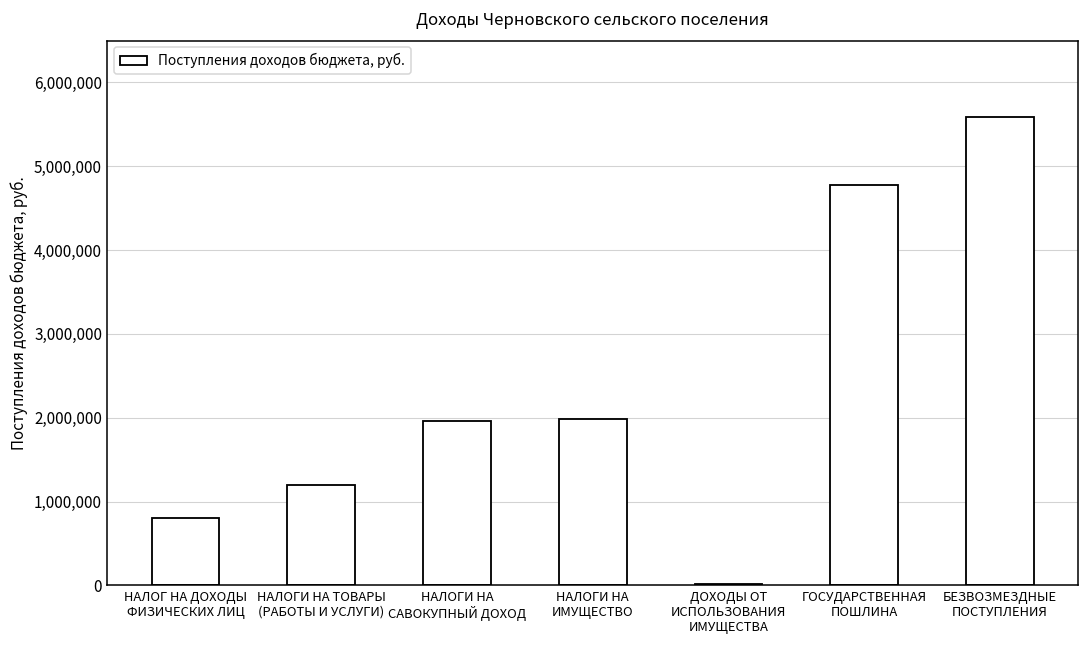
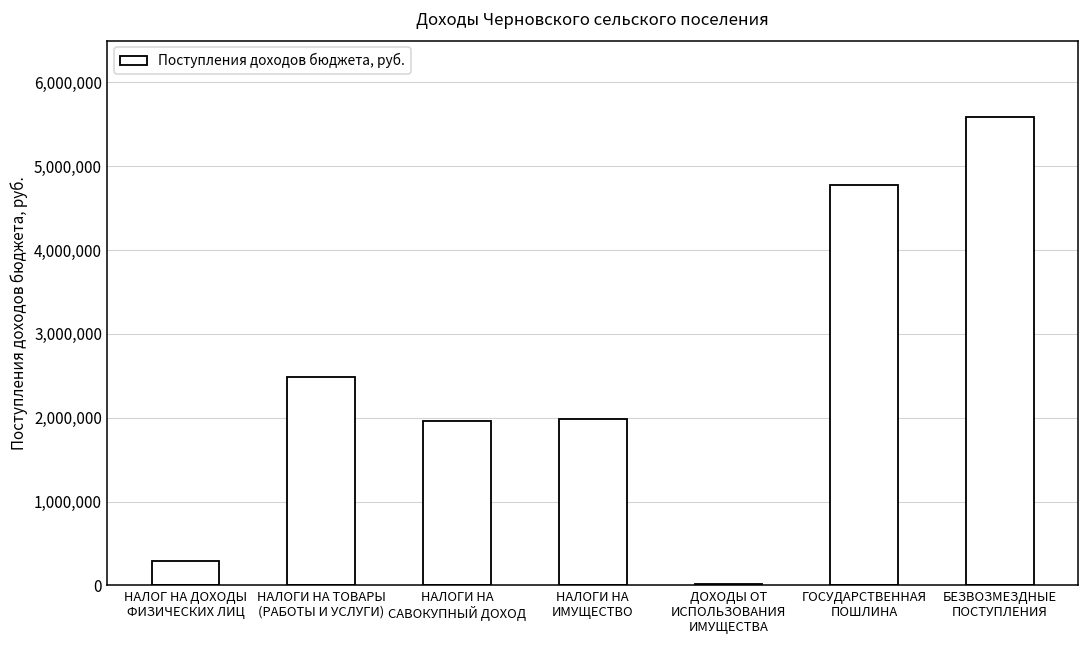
НАЛОГ НА ДОХОДЫ ФИЗИЧЕСКИХ ЛИЦ: 800,000 -> 300,000
НАЛОГИ НА ТОВАРЫ (РАБОТЫ И УСЛУГИ): 1,200,000 -> 2,500,000
